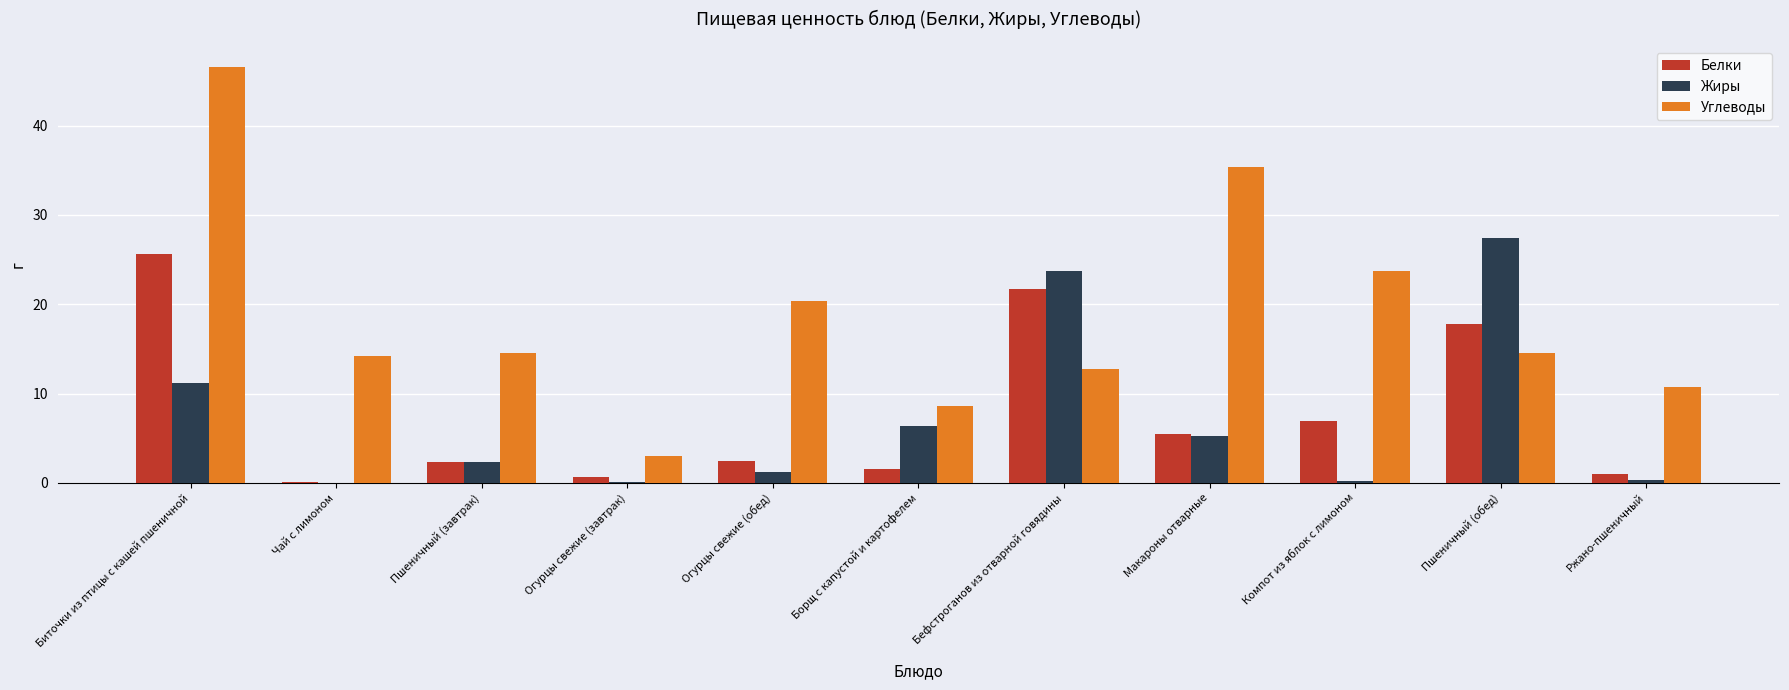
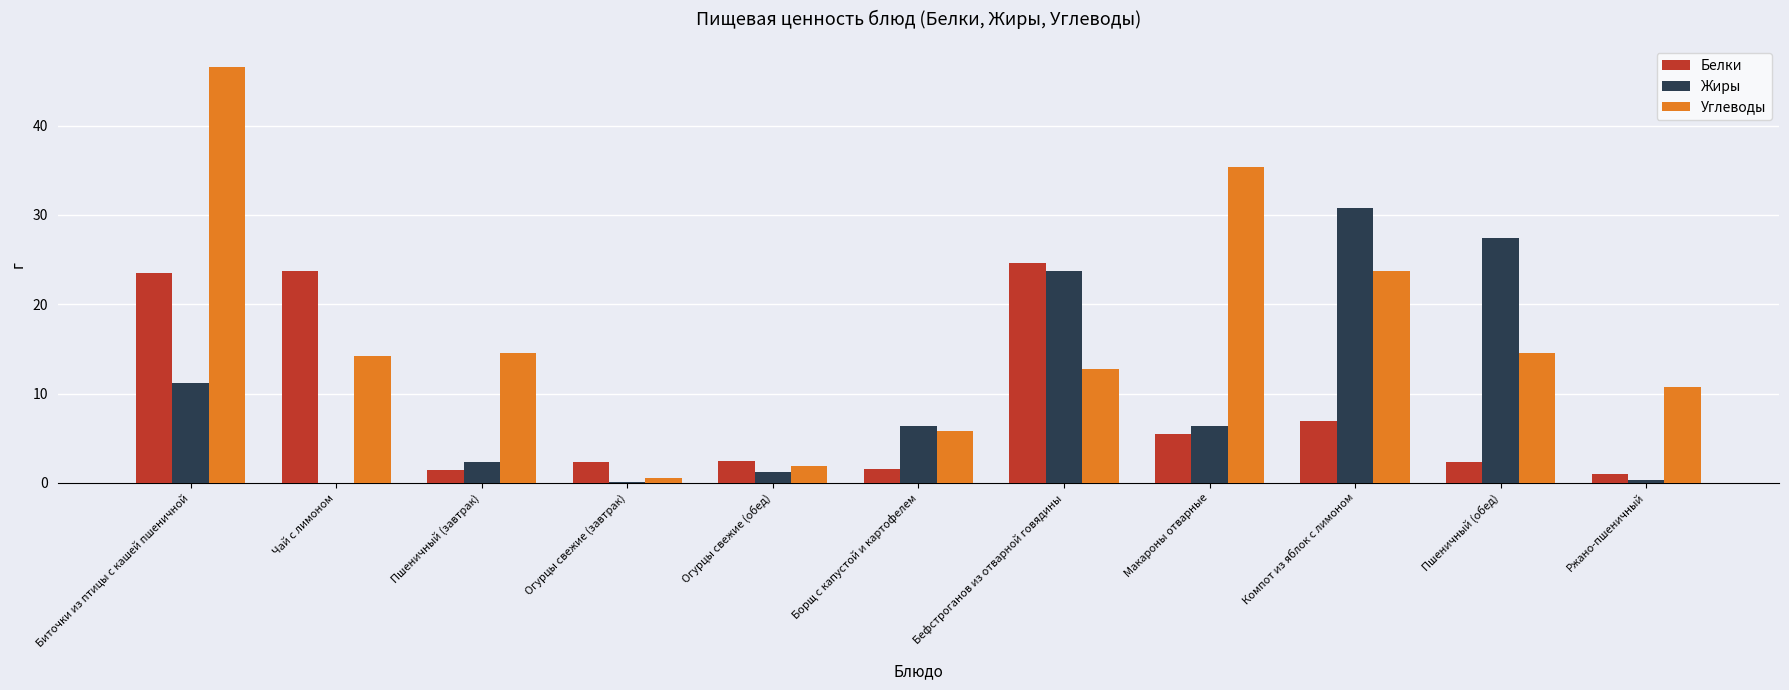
Белки, Биточки из птицы с кашей пшеничной: 26 -> 23
Белки, Чай с лимоном: 0 -> 24
Белки, Пшеничный (завтрак): 2 -> 1
Белки, Огурцы свежие (завтрак): 1 -> 2
Углеводы, Огурцы свежие (завтрак): 3 -> 1
Углеводы, Огурцы свежие (обед): 20 -> 2
Углеводы, Борщ с капустой и картофелем: 9 -> 6
Белки, Бефстроганов из отварной говядины: 22 -> 25
Жиры, Макароны отварные: 5 -> 6
Жиры, Компот из яблок с лимоном: 0 -> 31
Белки, Пшеничный (обед): 18 -> 2
